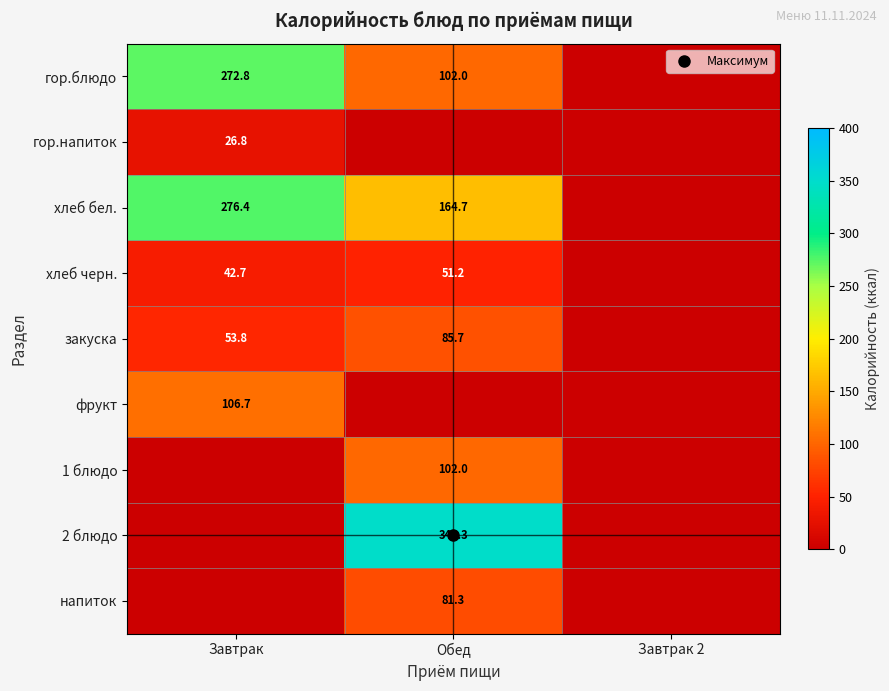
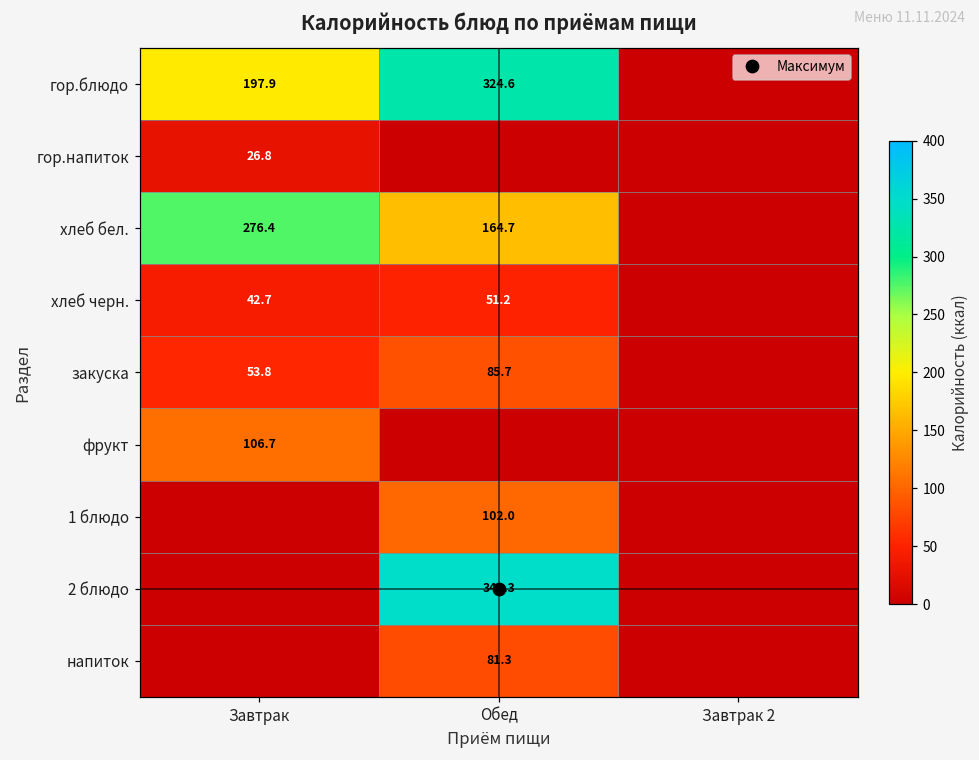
гор.блюдо, Завтрак: 272.8 -> 197.9
гор.блюдо, Обед: 102.0 -> 324.6
